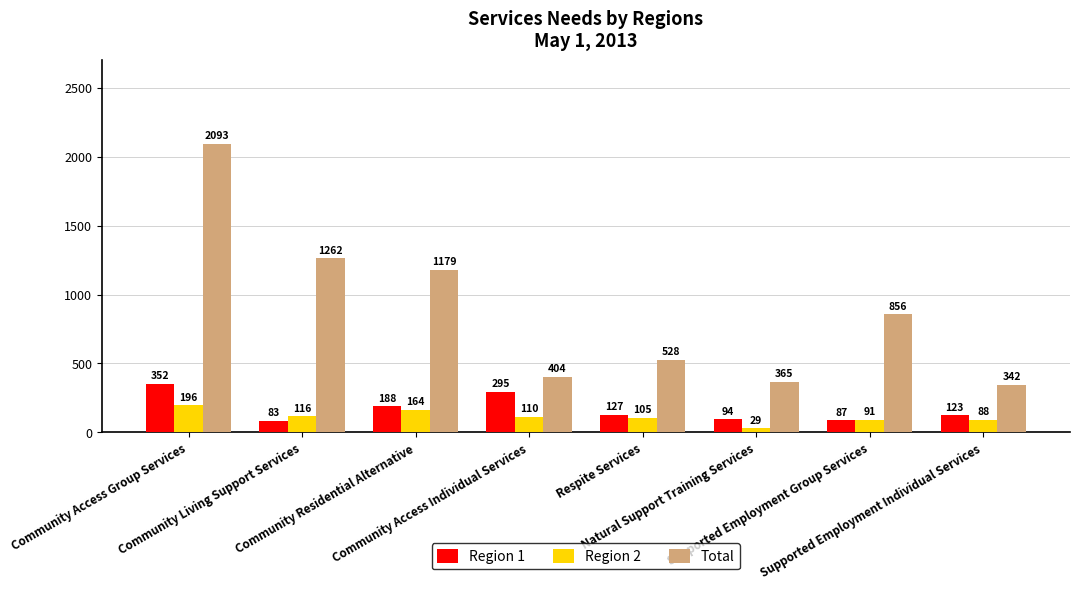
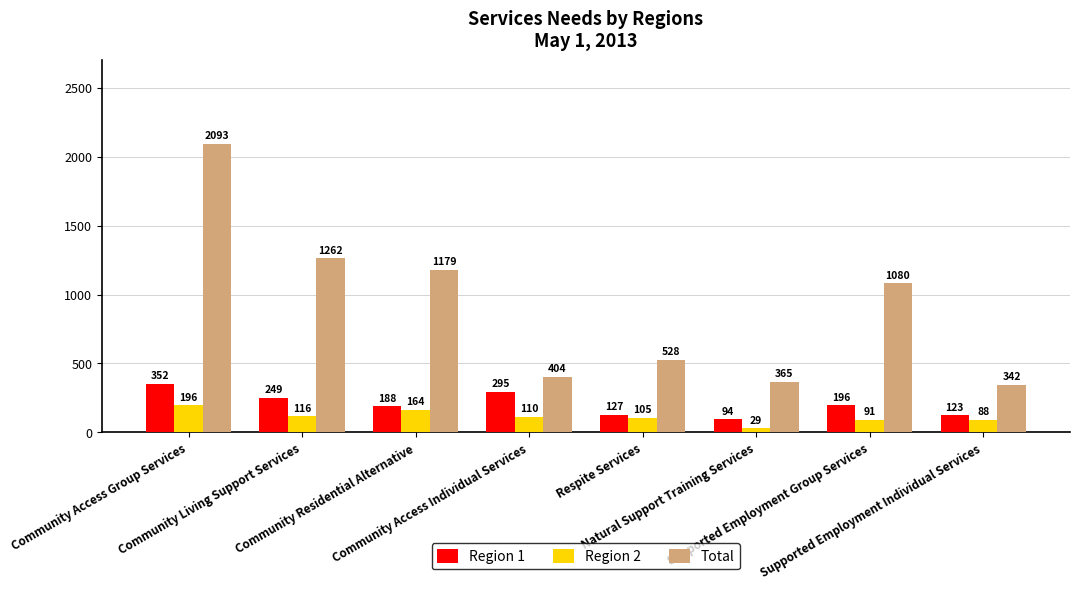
Region 1, Community Living Support Services: 83 -> 249
Region 1, Supported Employment Group Services: 87 -> 196
Total, Supported Employment Group Services: 856 -> 1080
